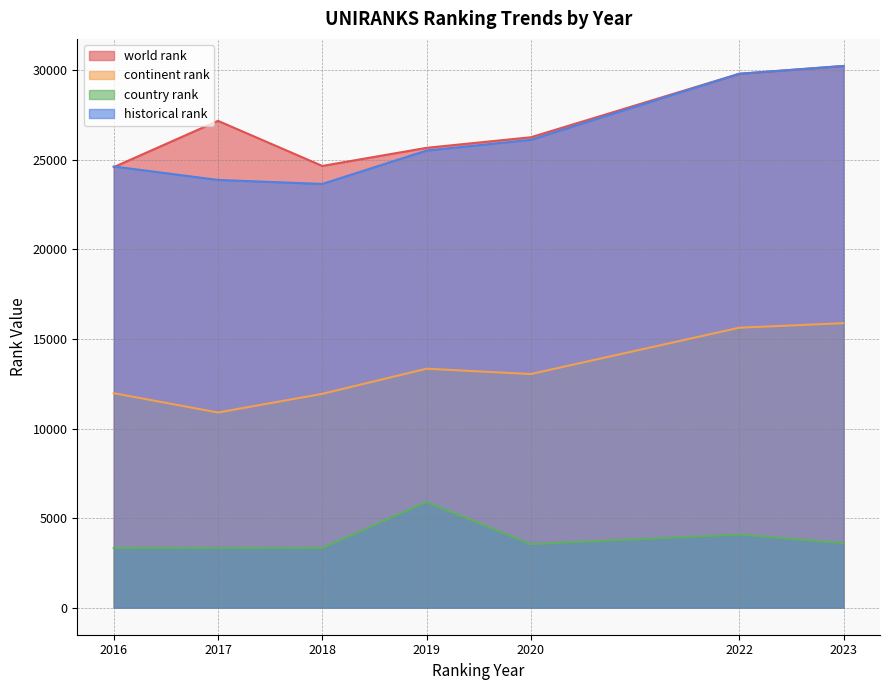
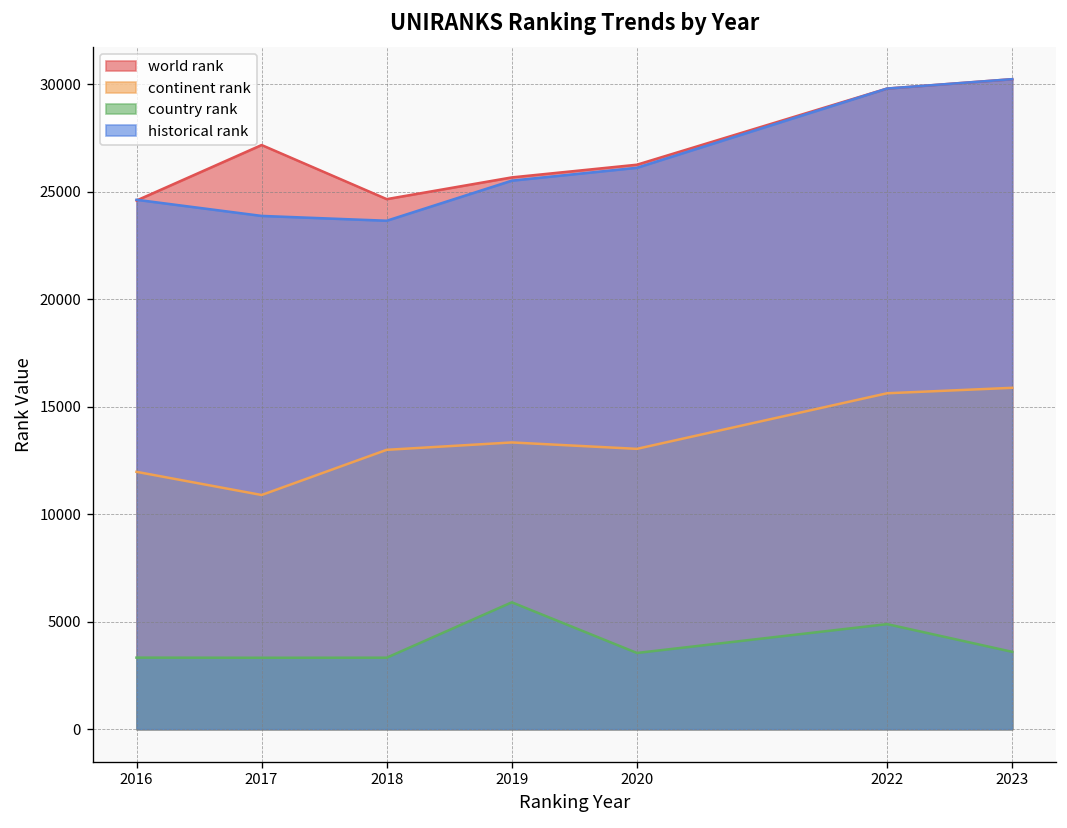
continent rank, 2018: 11900 -> 13000
country rank, 2022: 4100 -> 4900
